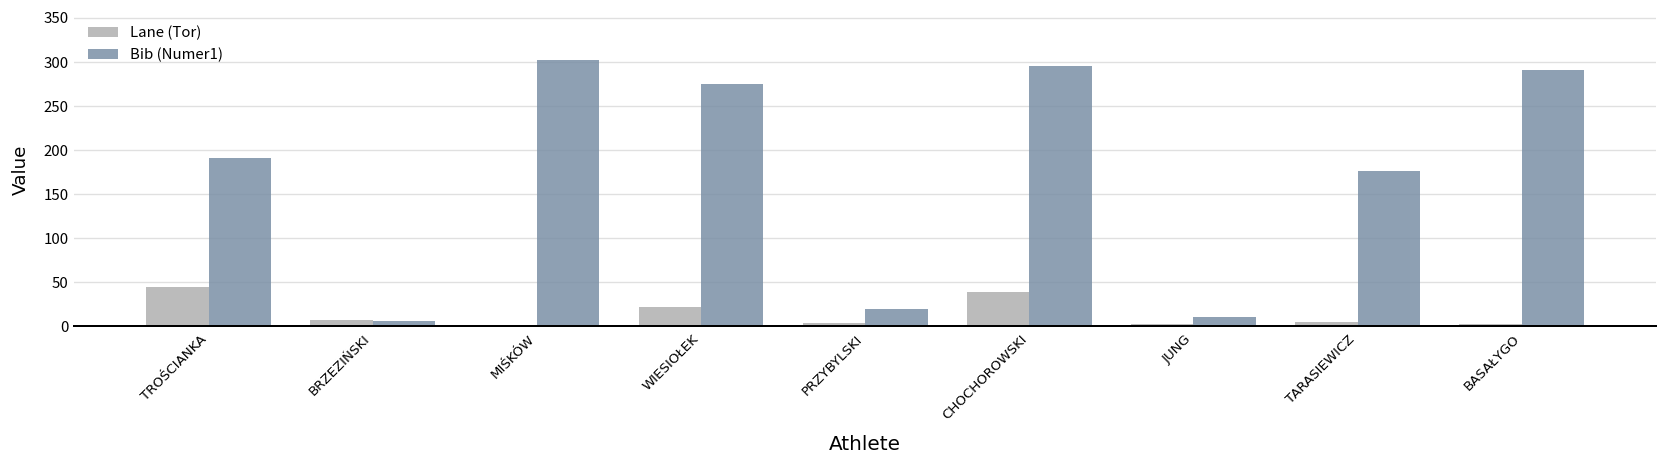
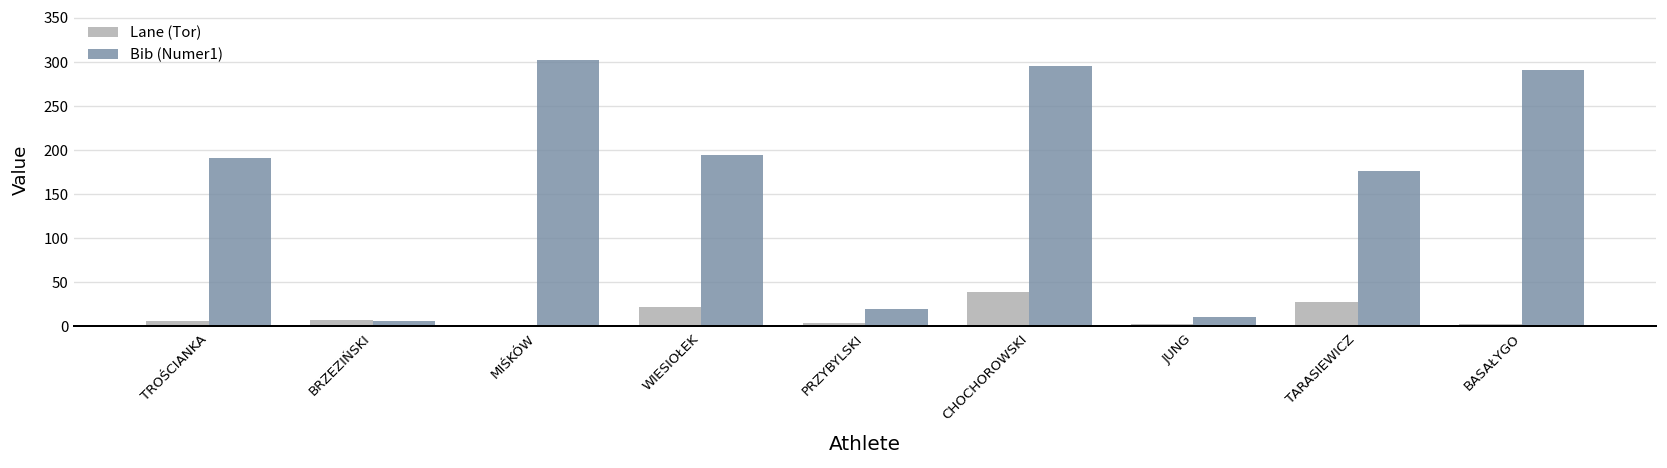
Lane (Tor), TROŚCIANKA: 40 -> 10
Bib (Numer1), WIESIOŁEK: 280 -> 190
Lane (Tor), TARASIEWICZ: 10 -> 30
